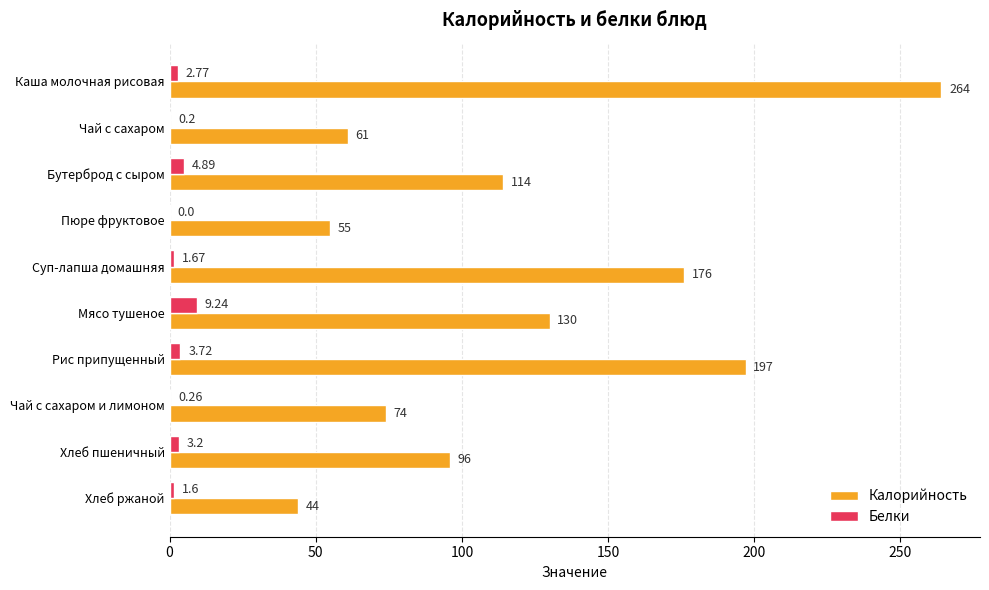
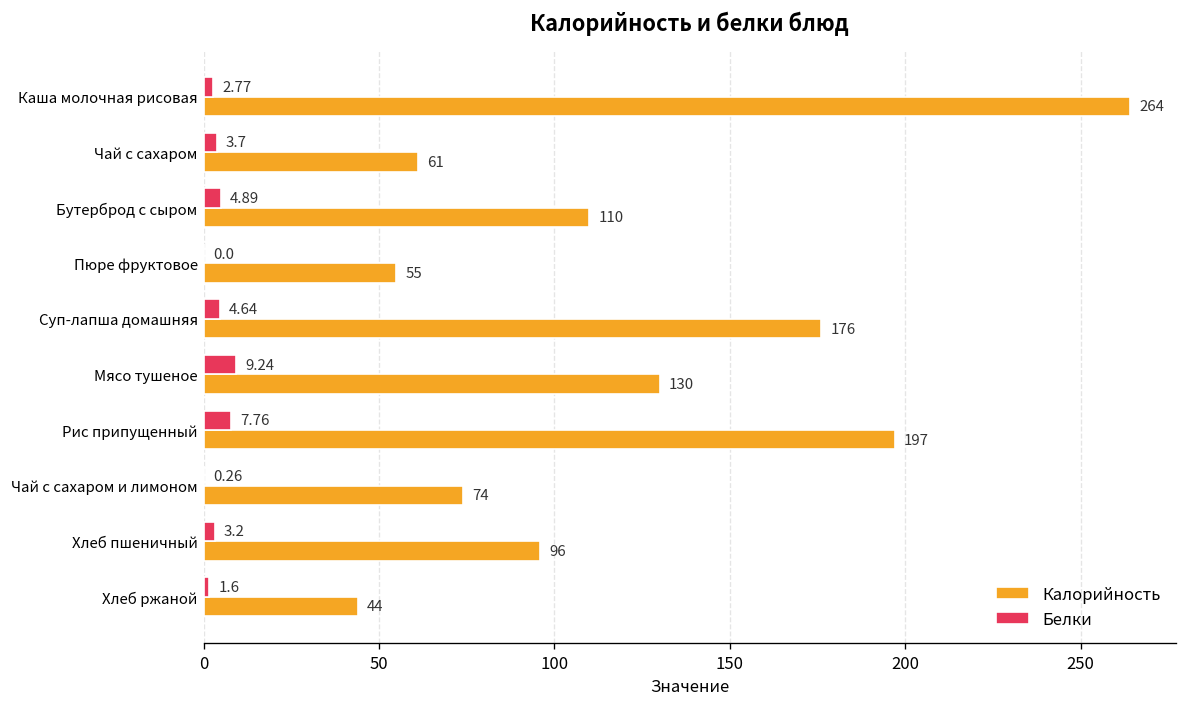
Белки, Чай с сахаром: 0.2 -> 3.7
Калорийность, Бутерброд с сыром: 114 -> 110
Белки, Суп-лапша домашняя: 1.67 -> 4.64
Белки, Рис припущенный: 3.72 -> 7.76
